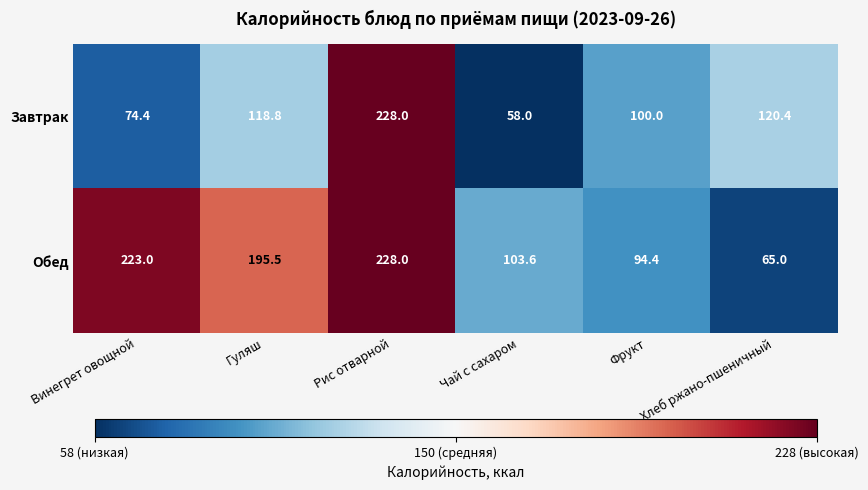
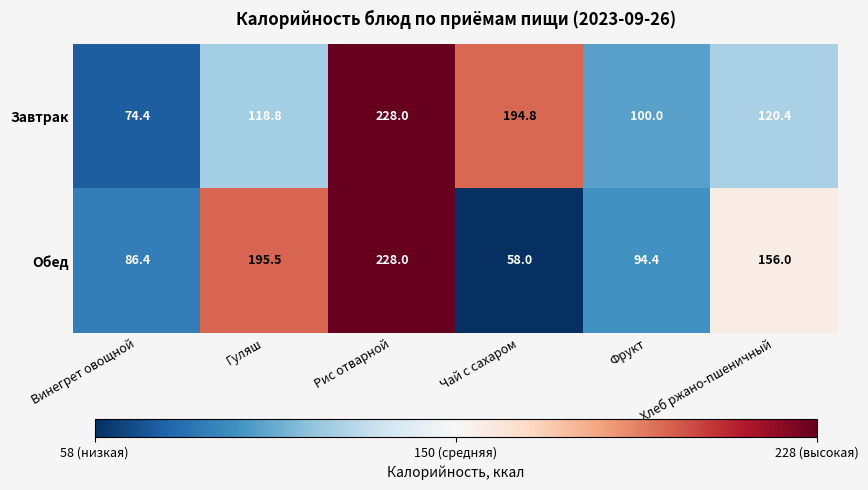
Завтрак, Чай с сахаром: 58.0 -> 194.8
Обед, Винегрет овощной: 223.0 -> 86.4
Обед, Чай с сахаром: 103.6 -> 58.0
Обед, Хлеб ржано-пшеничный: 65.0 -> 156.0
